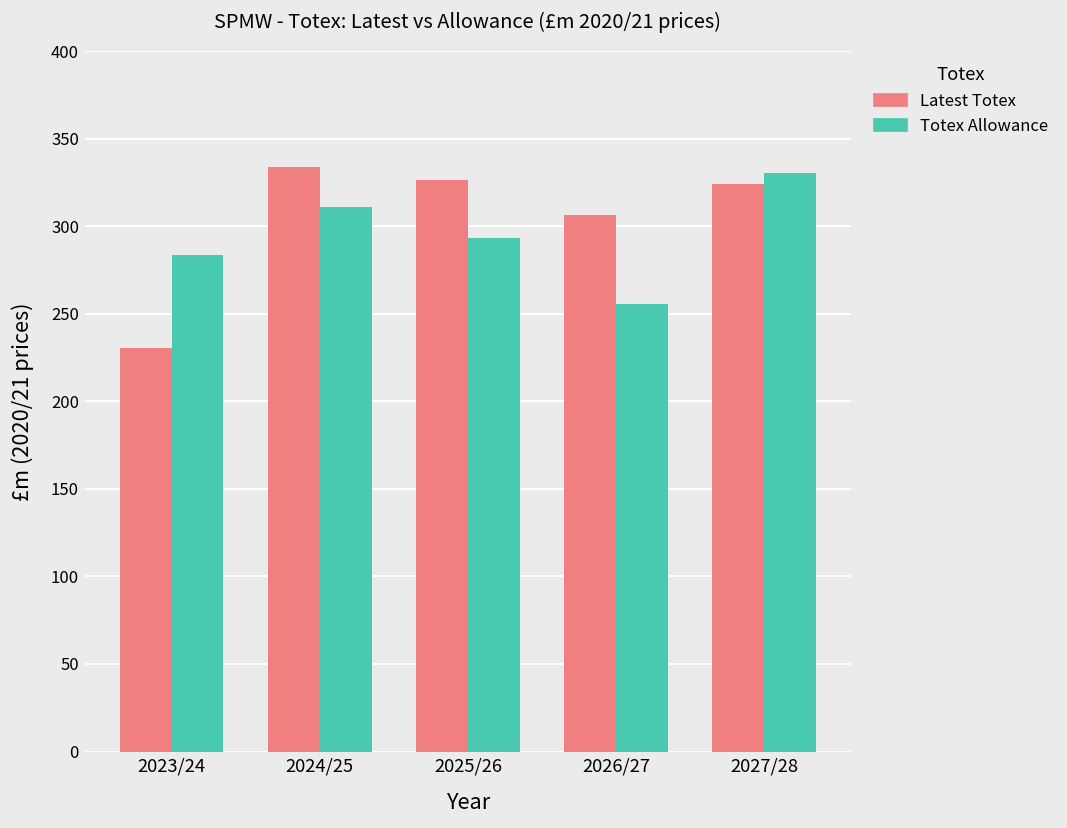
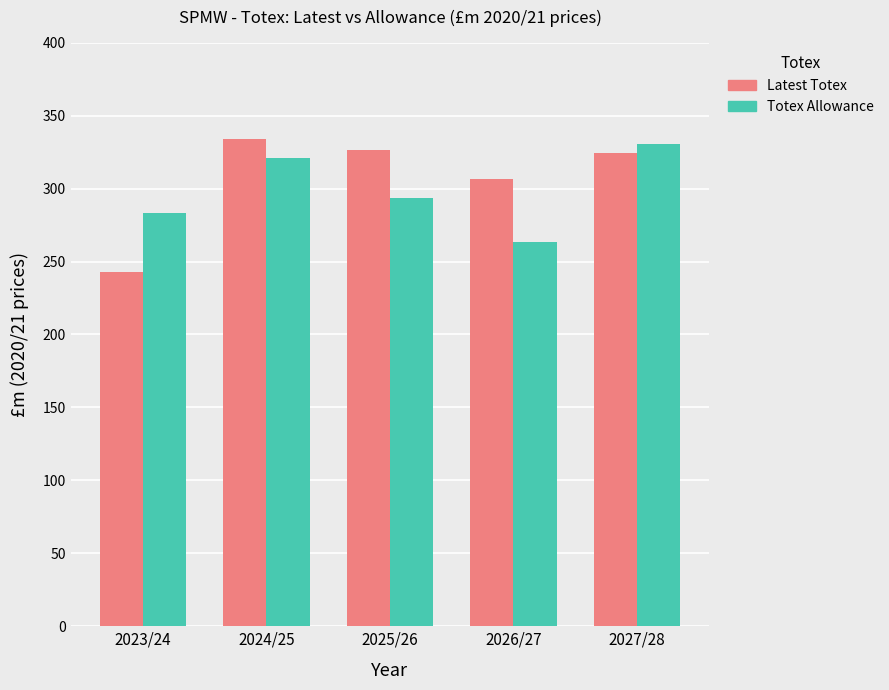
Latest Totex, 2023/24: 230 -> 243
Totex Allowance, 2024/25: 311 -> 321
Totex Allowance, 2026/27: 256 -> 263
